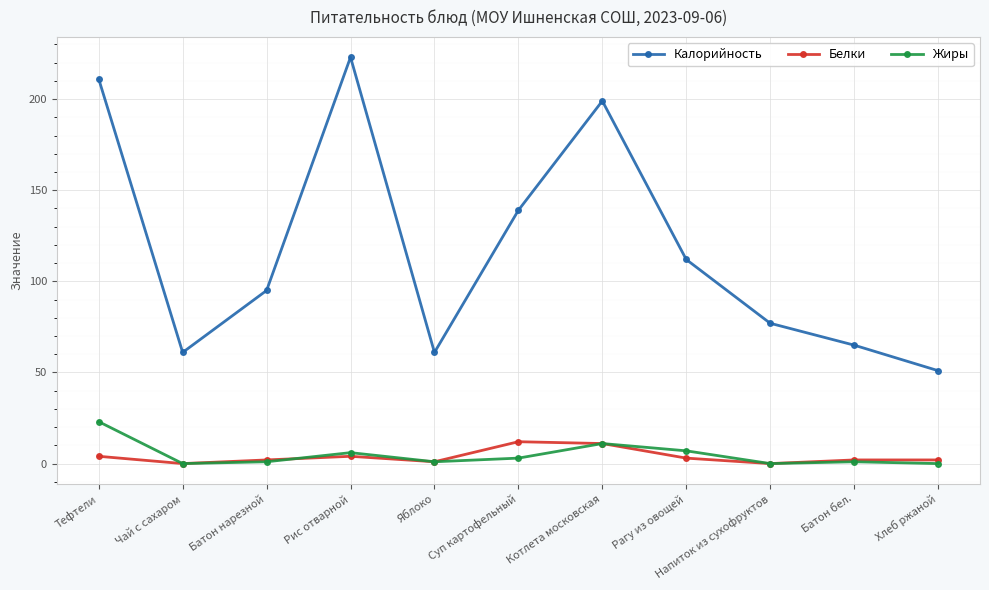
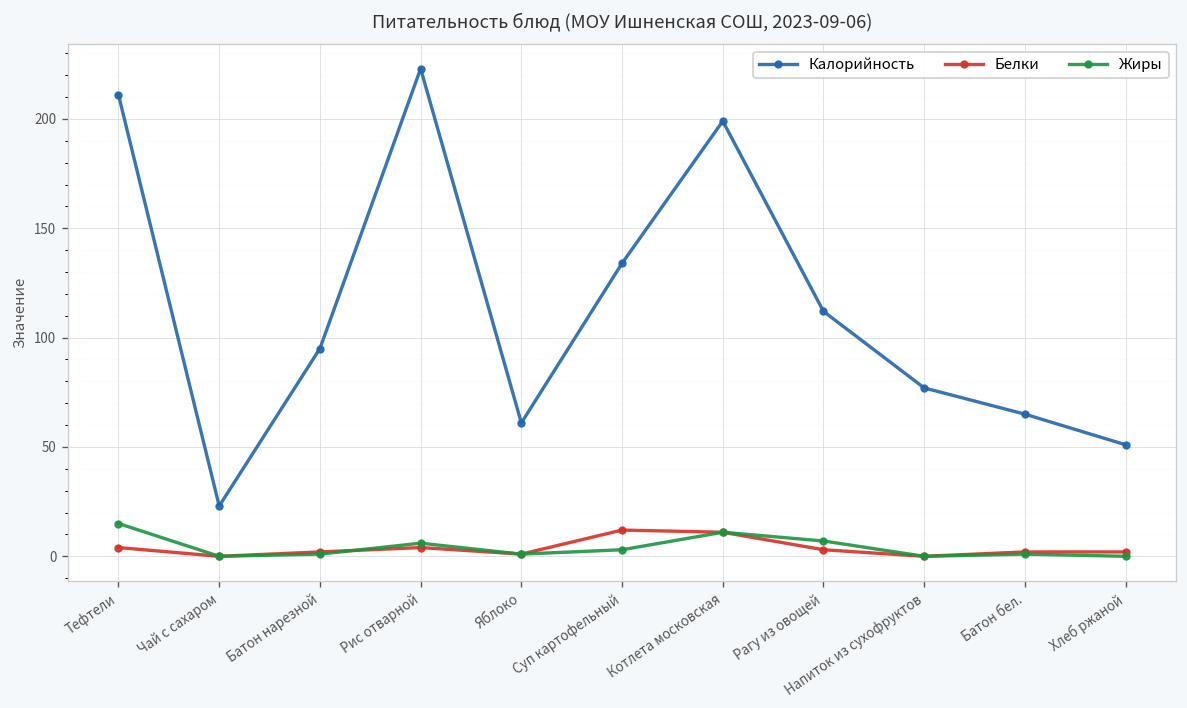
Жиры, Тефтели: 23 -> 15
Калорийность, Чай с сахаром: 61 -> 23
Калорийность, Суп картофельный: 139 -> 134
